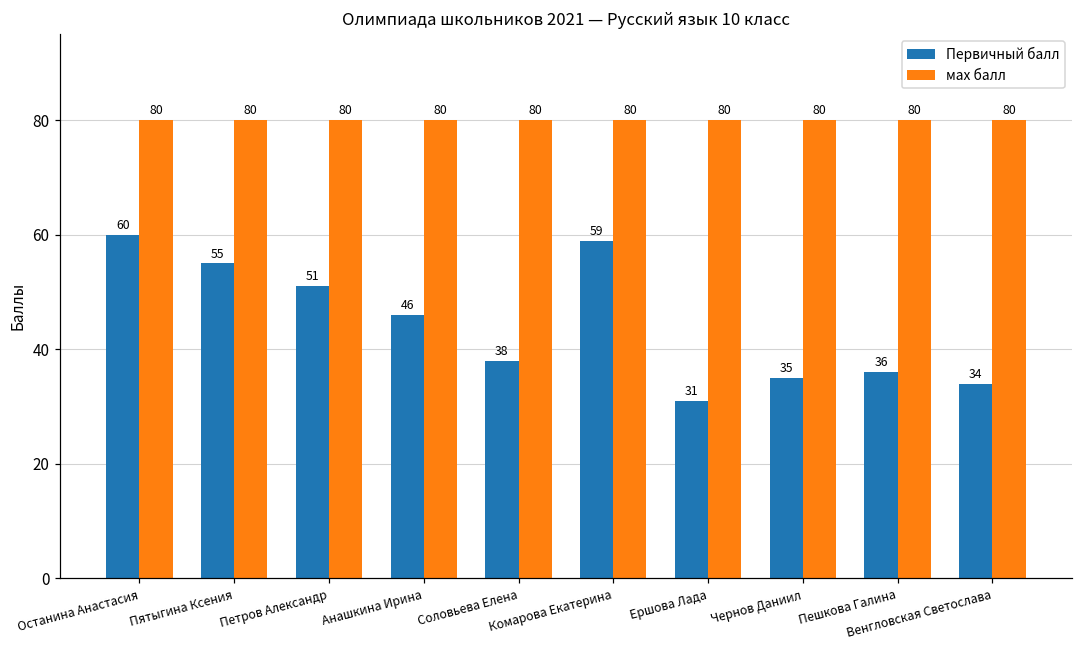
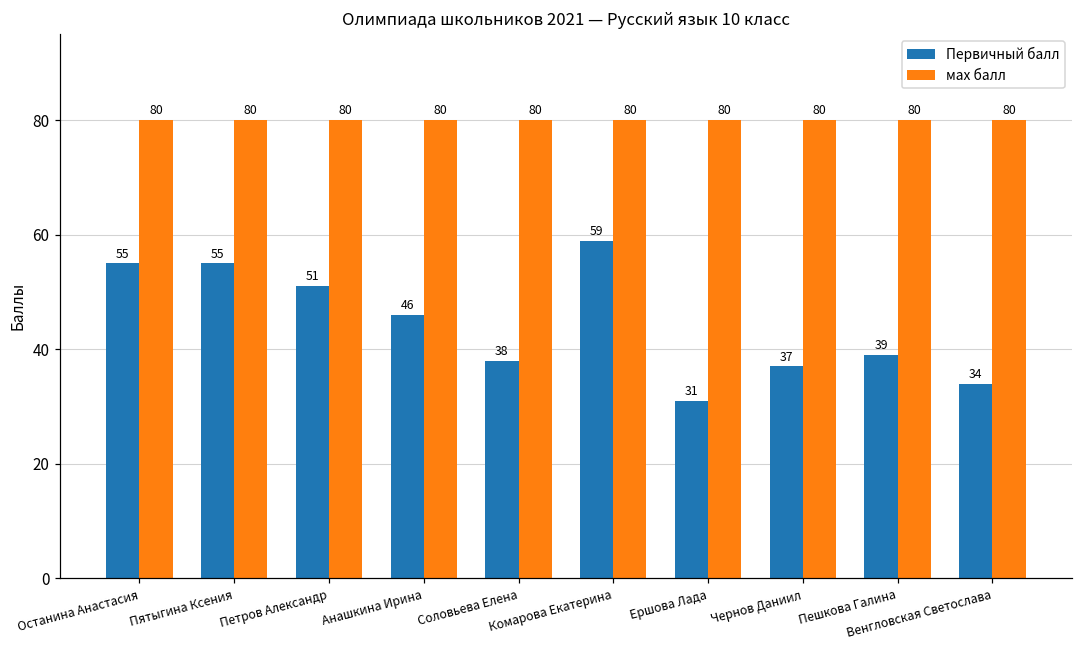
Первичный балл, Останина Анастасия: 60 -> 55
Первичный балл, Чернов Даниил: 35 -> 37
Первичный балл, Пешкова Галина: 36 -> 39
